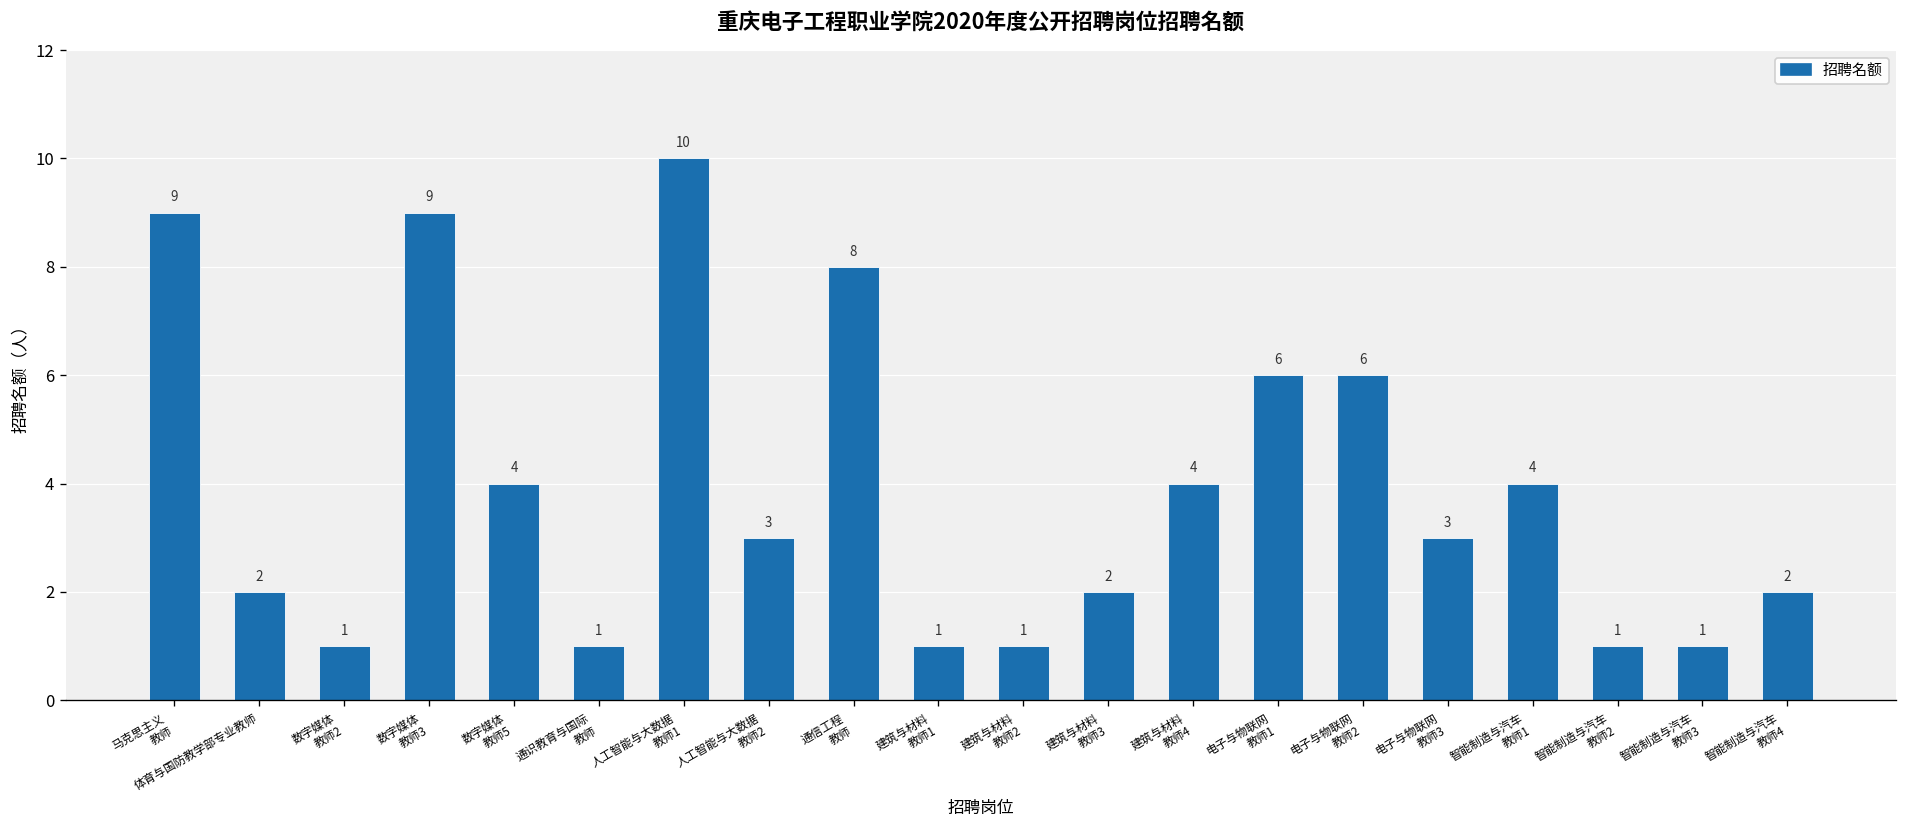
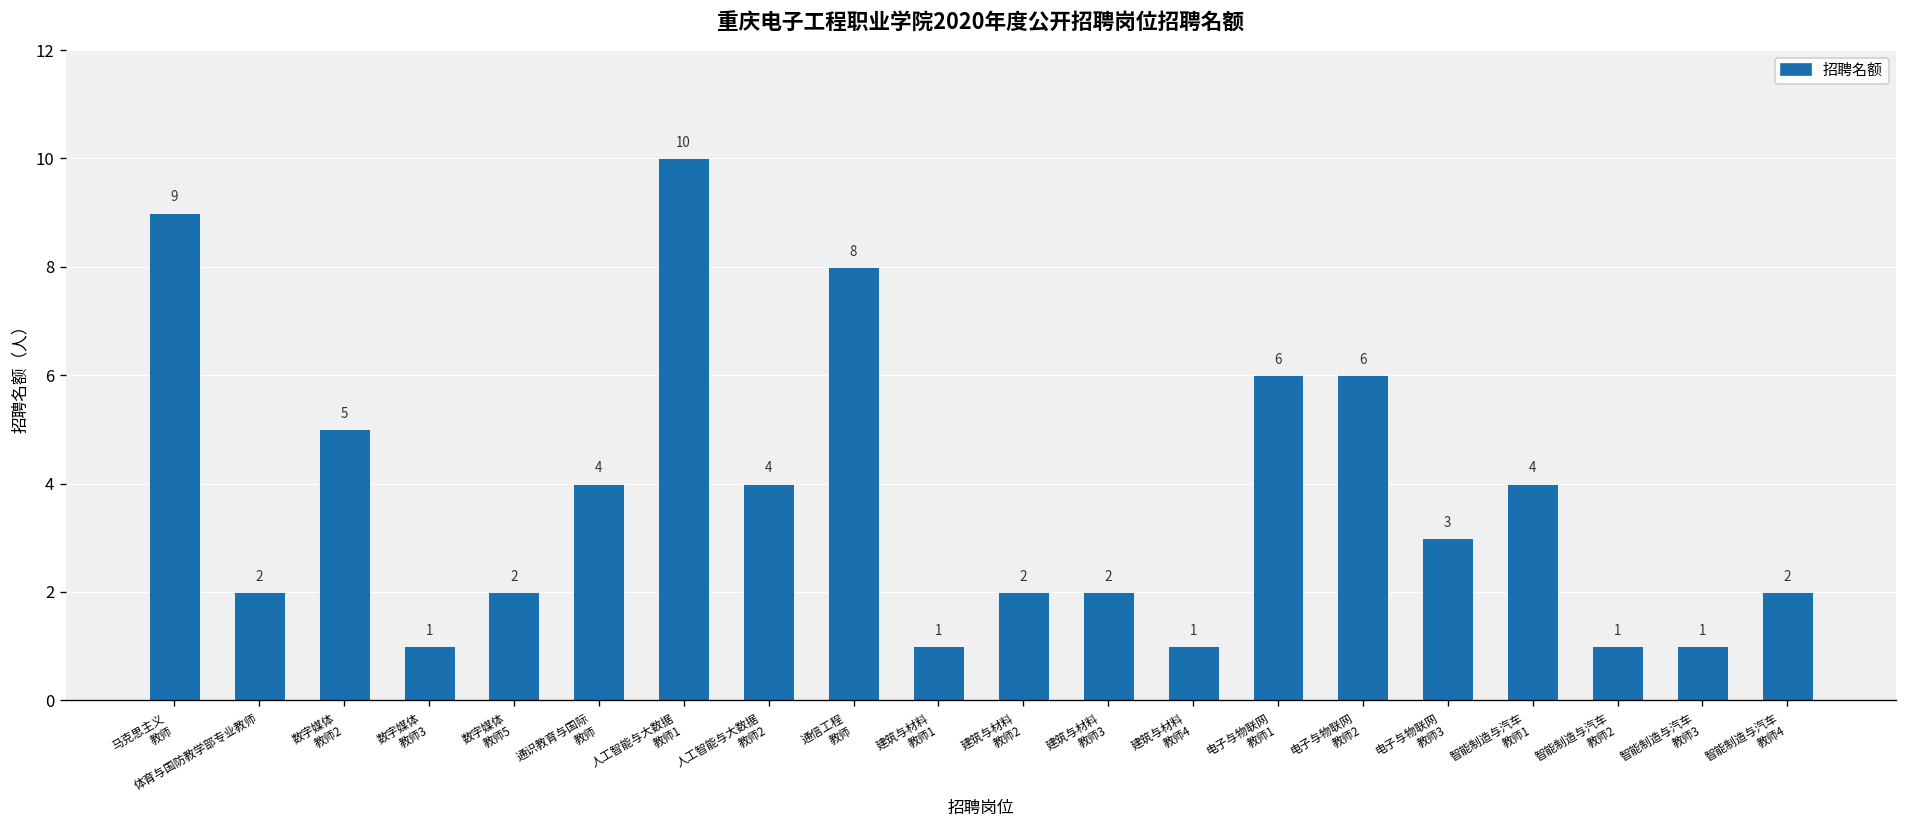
数字媒体 教师2: 1 -> 5
数字媒体 教师3: 9 -> 1
数字媒体 教师5: 4 -> 2
通识教育与国际 教师: 1 -> 4
人工智能与大数据 教师2: 3 -> 4
建筑与材料 教师2: 1 -> 2
建筑与材料 教师4: 4 -> 1
